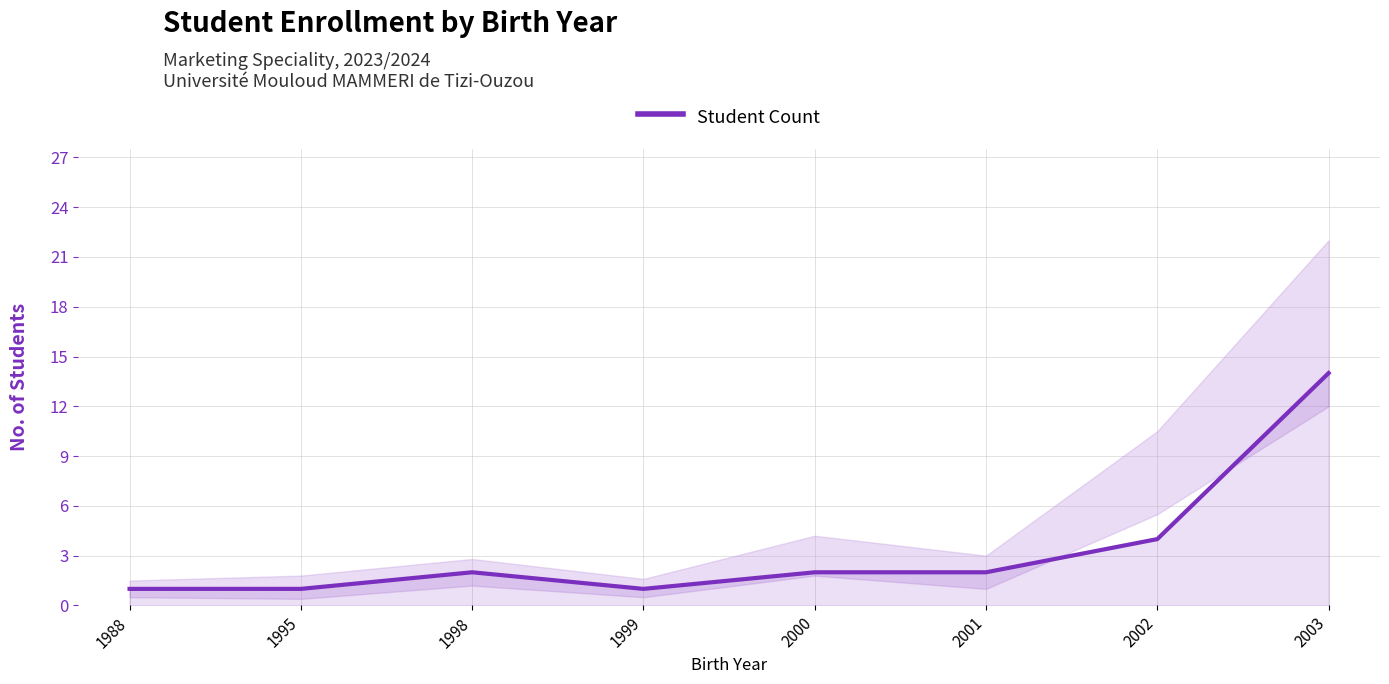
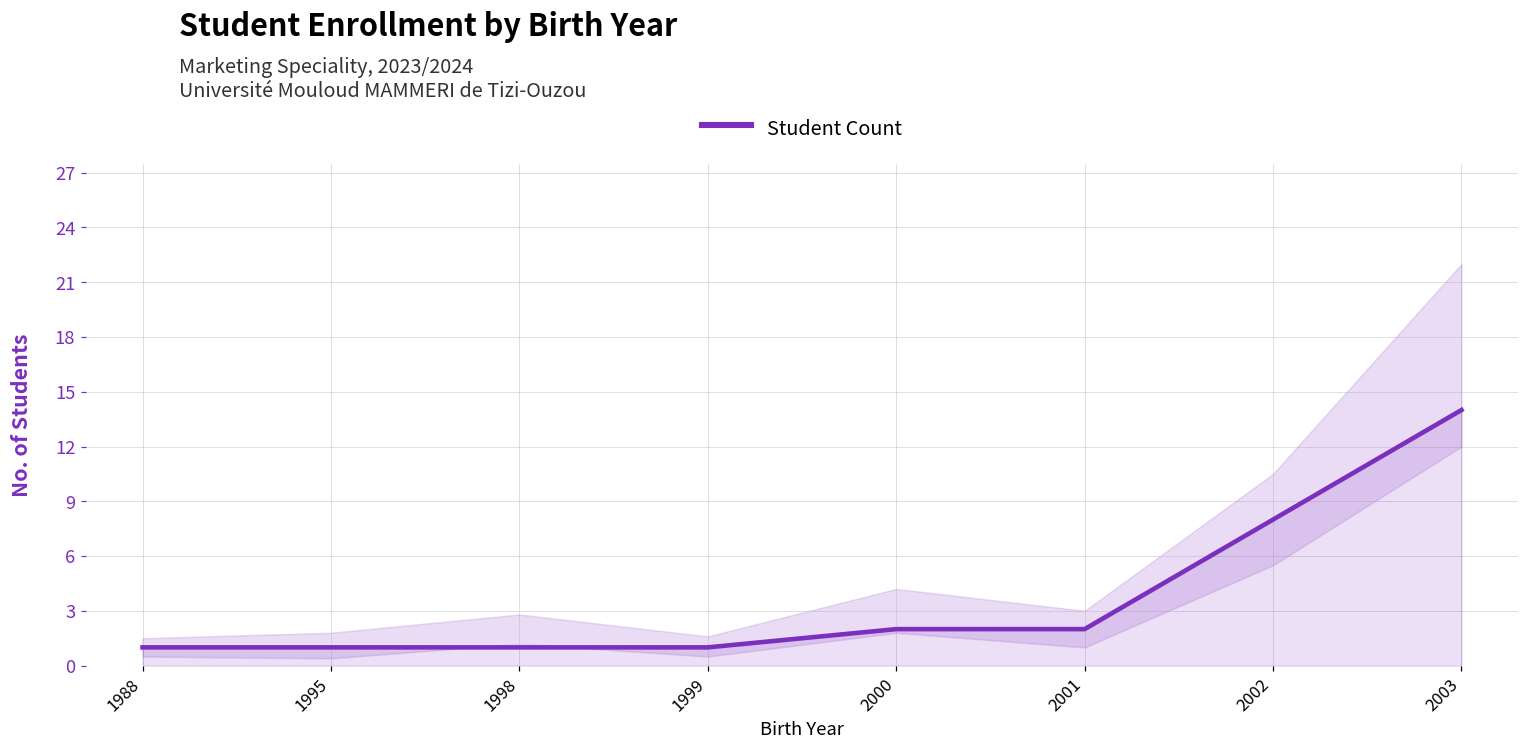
Student Count, 1998: 2 -> 1
Student Count, 2002: 4 -> 8
